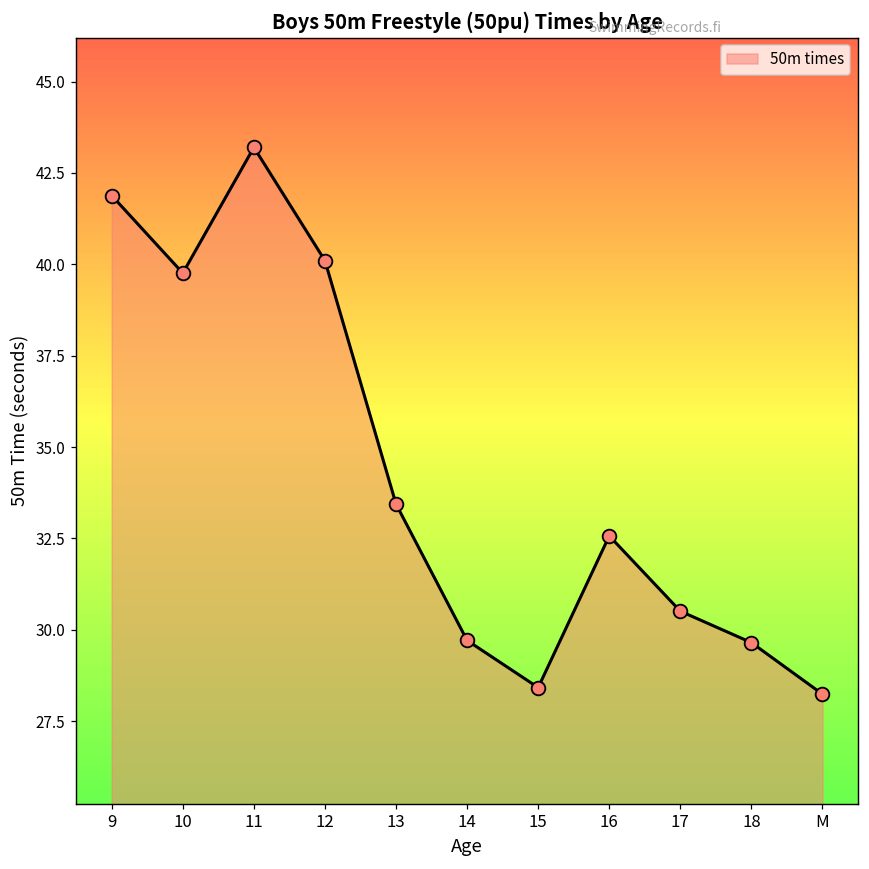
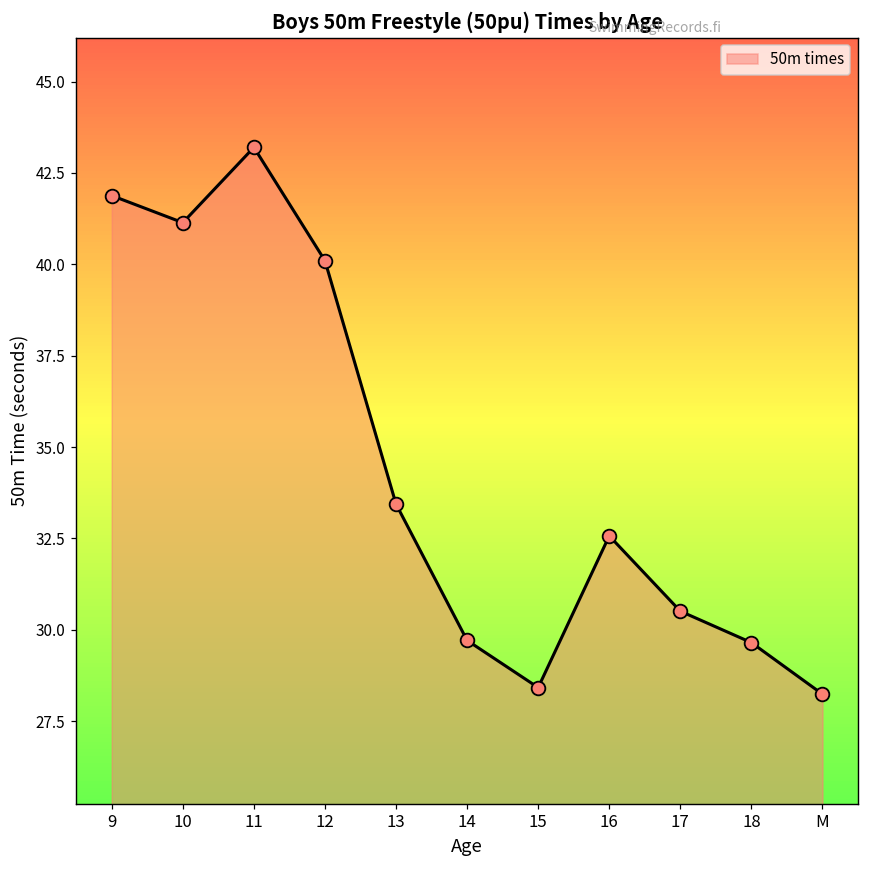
10: 39.8 -> 41.1
